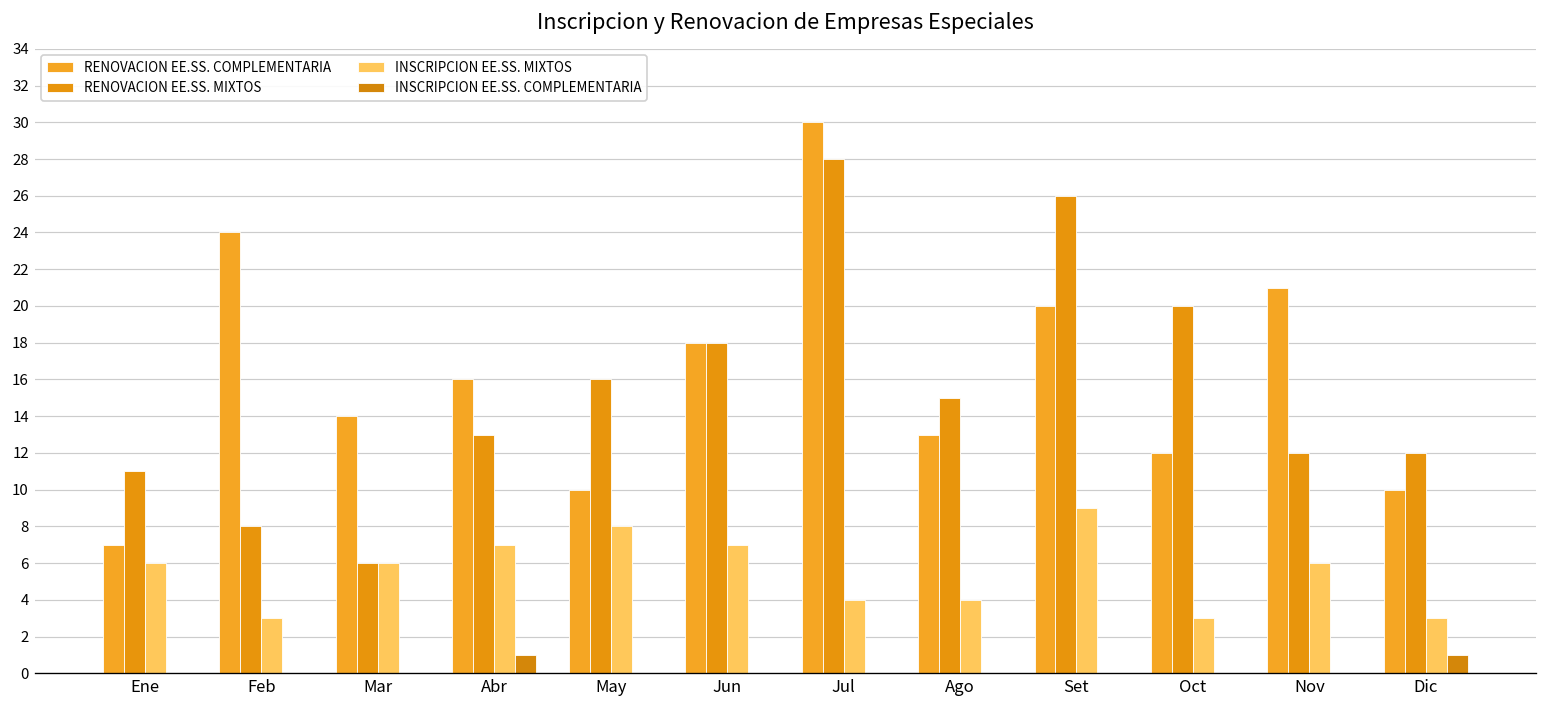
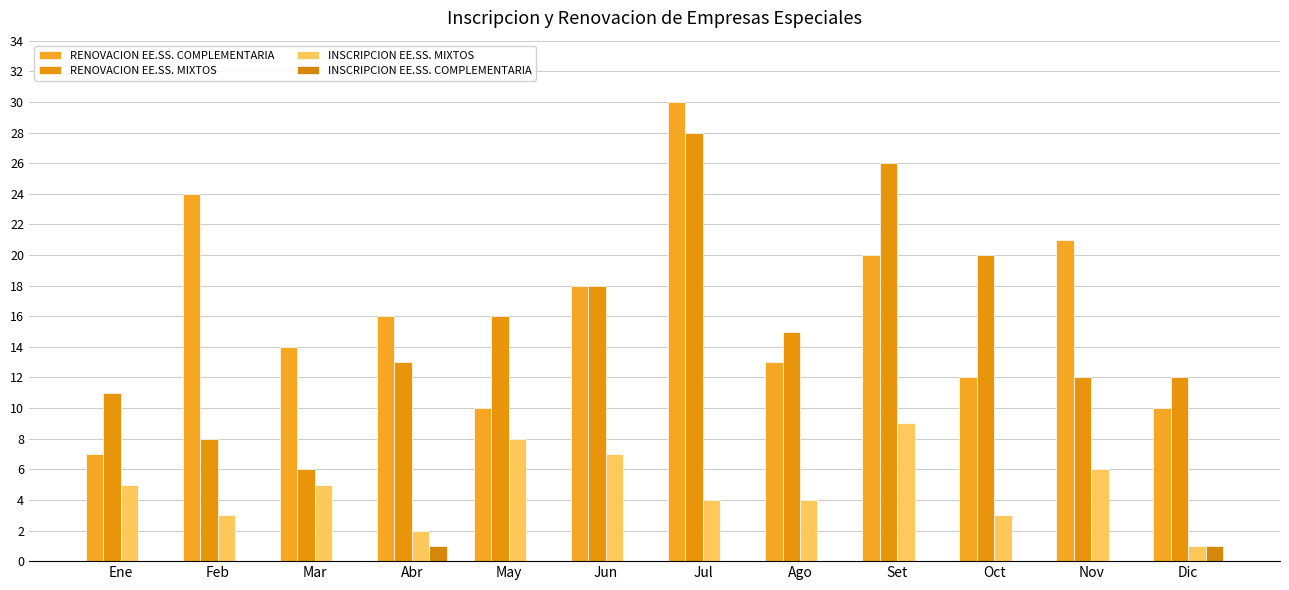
INSCRIPCION EE.SS. MIXTOS, Ene: 6 -> 5
INSCRIPCION EE.SS. MIXTOS, Mar: 6 -> 5
INSCRIPCION EE.SS. MIXTOS, Abr: 7 -> 2
INSCRIPCION EE.SS. MIXTOS, Dic: 3 -> 1
